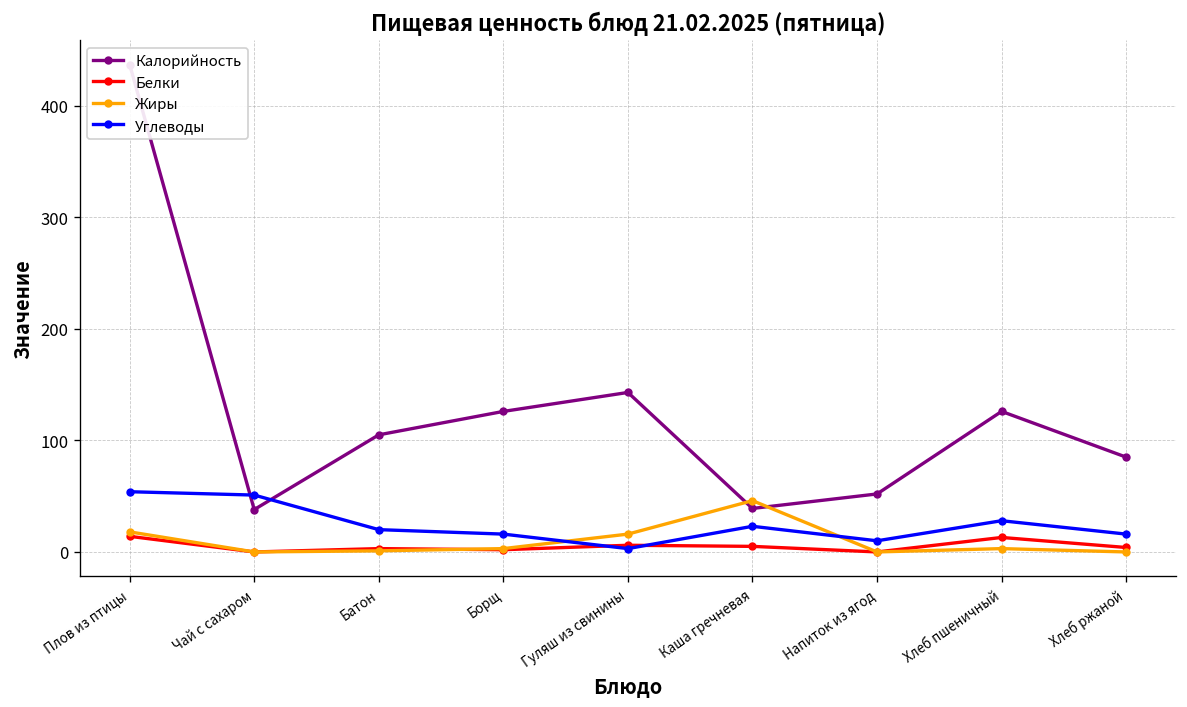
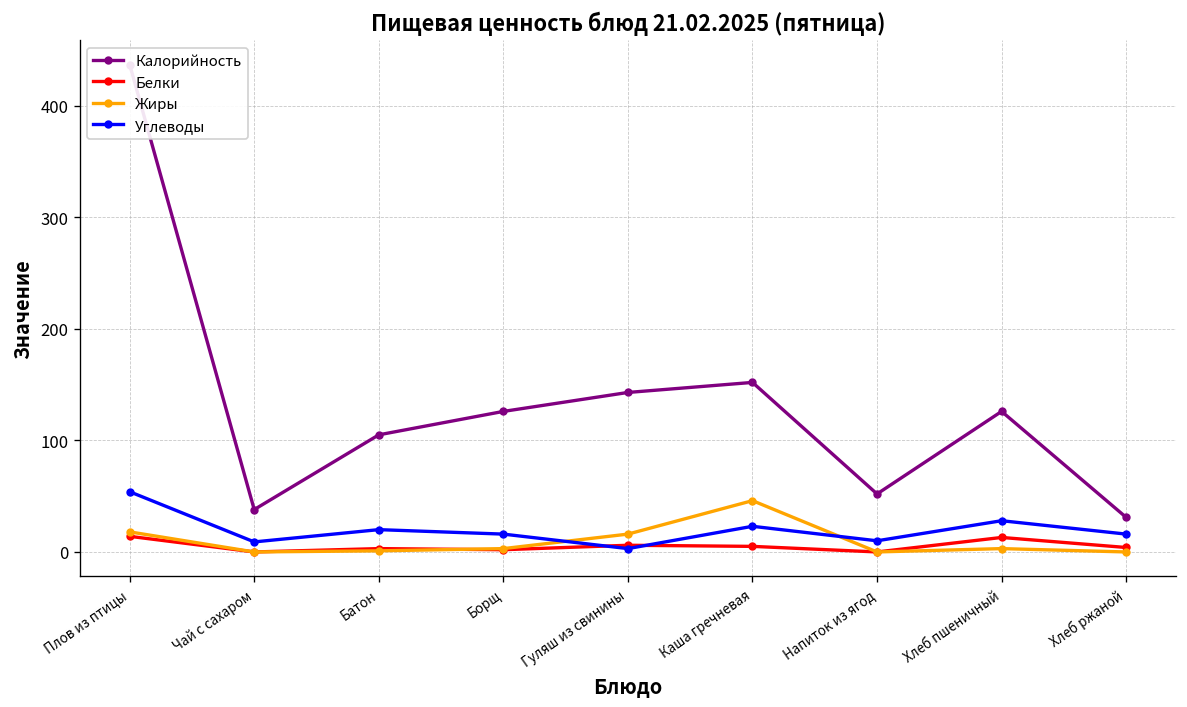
Углеводы, Чай с сахаром: 50 -> 10
Калорийность, Каша гречневая: 40 -> 150
Калорийность, Хлеб ржаной: 90 -> 30
